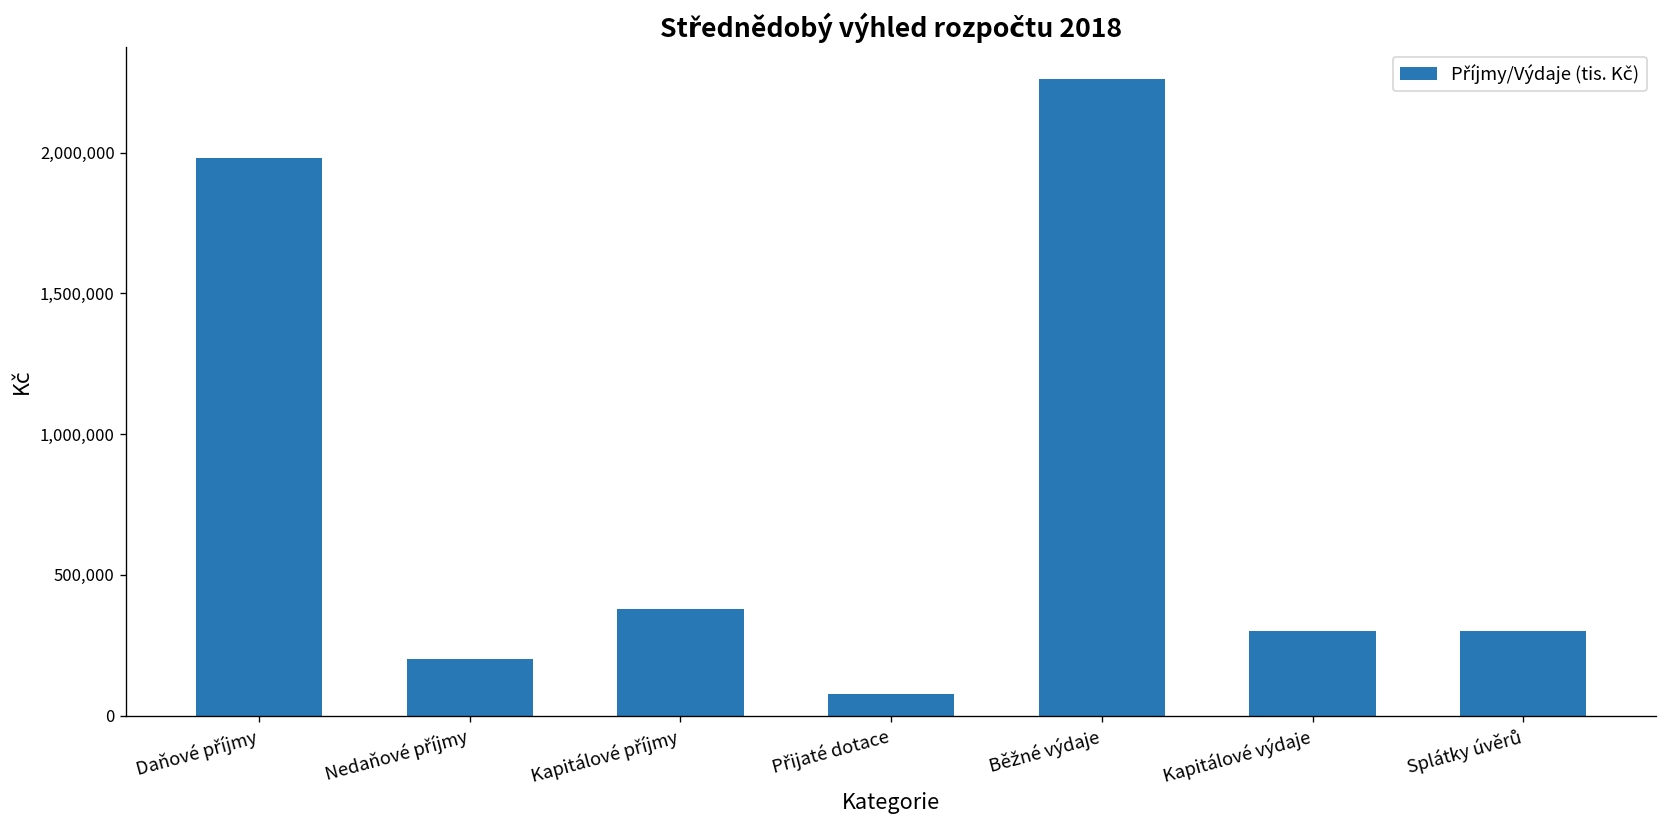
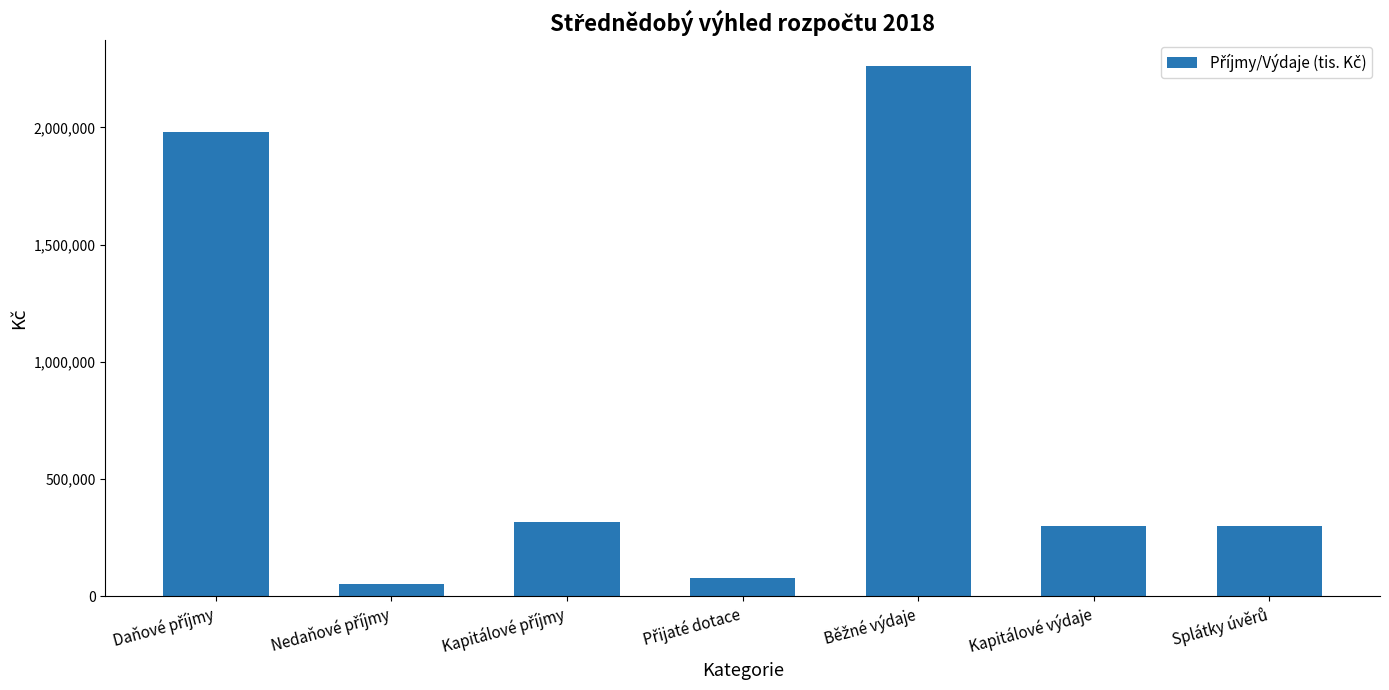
Nedaňové příjmy: 200,000 -> 50,000
Kapitálové příjmy: 380,000 -> 310,000
